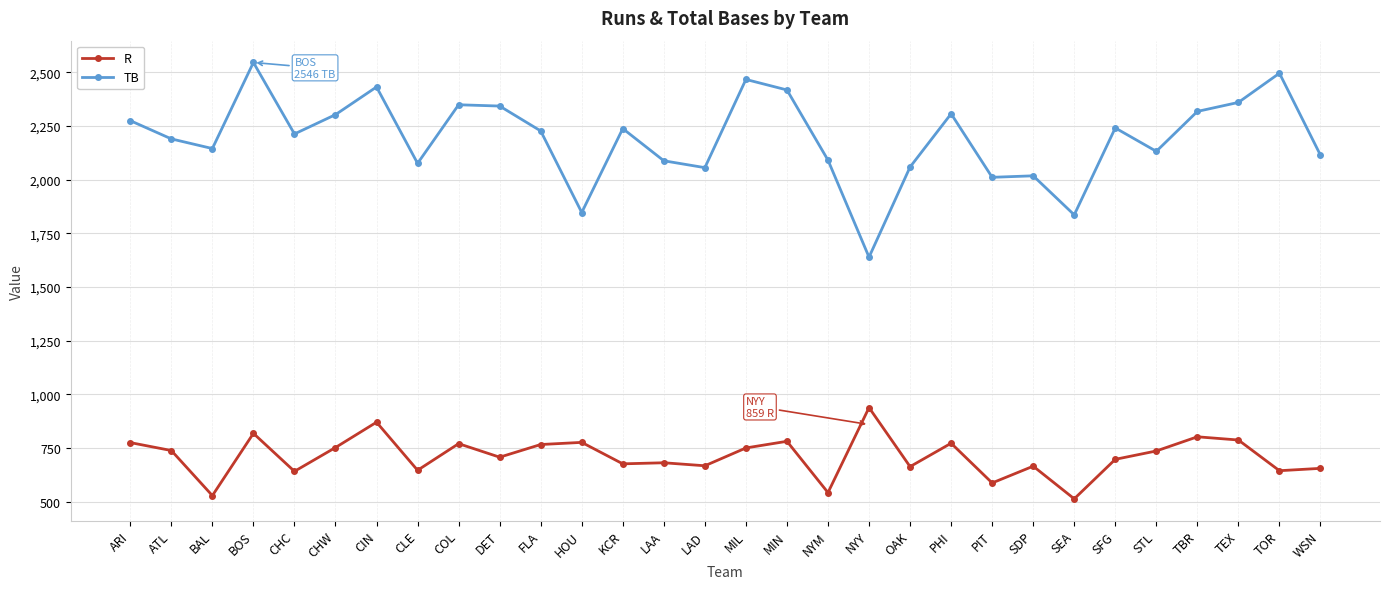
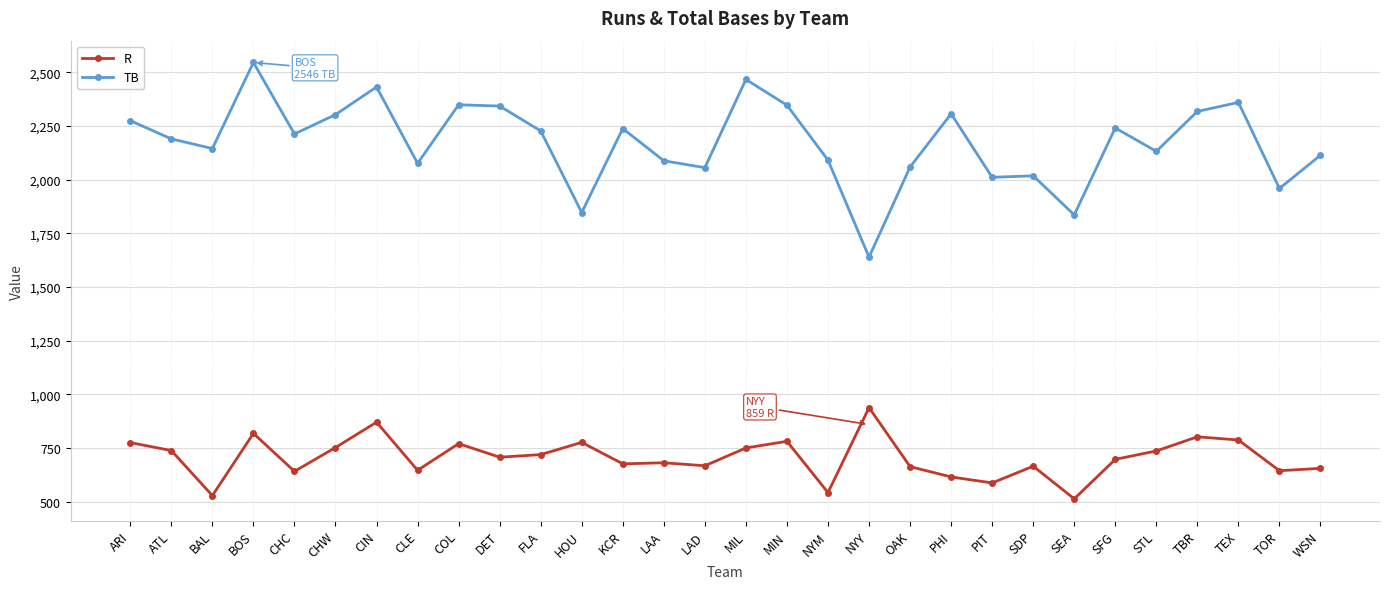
R, FLA: 770 -> 720
TB, MIN: 2,420 -> 2,350
R, PHI: 770 -> 620
TB, TOR: 2,500 -> 1,960
